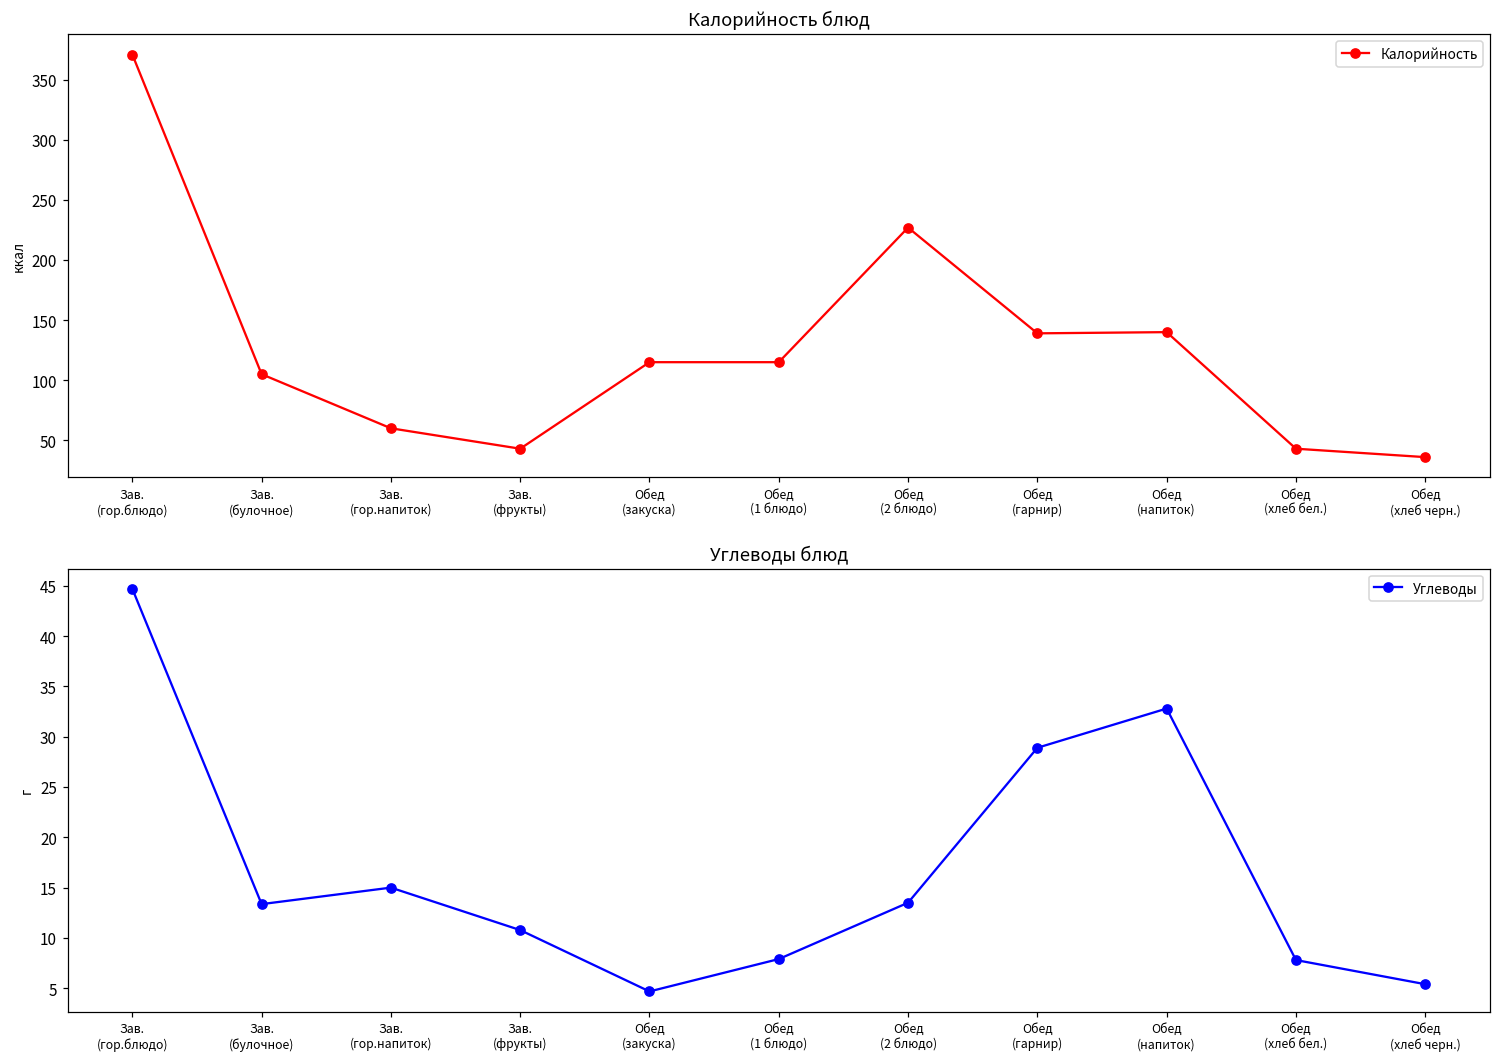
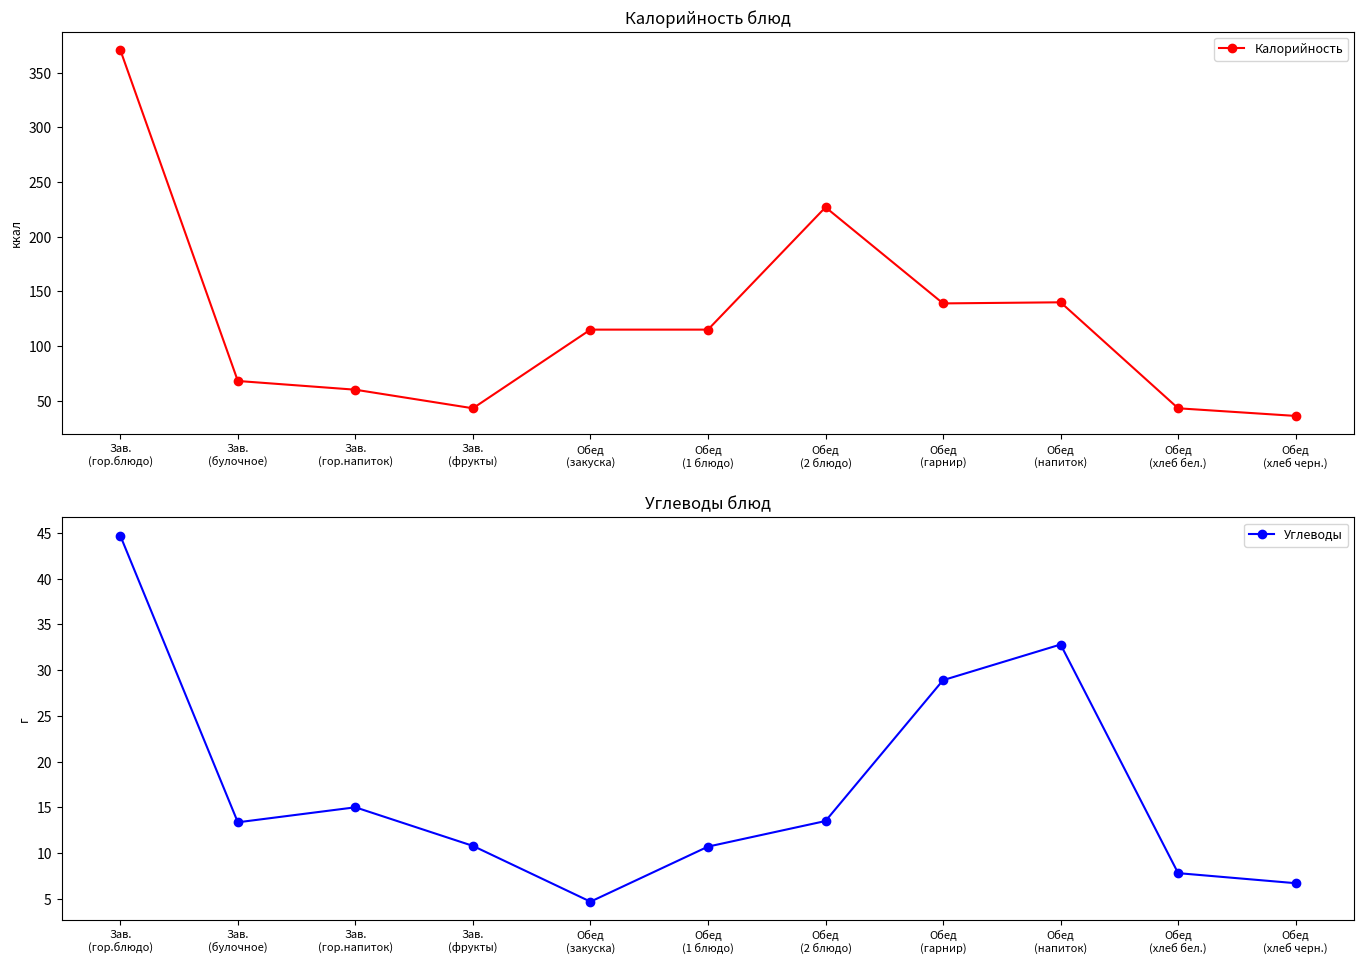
Калорийность блюд, Зав. (булочное): 105 -> 68
Углеводы блюд, Обед (1 блюдо): 8 -> 11
Углеводы блюд, Обед (хлеб черн.): 5 -> 7
